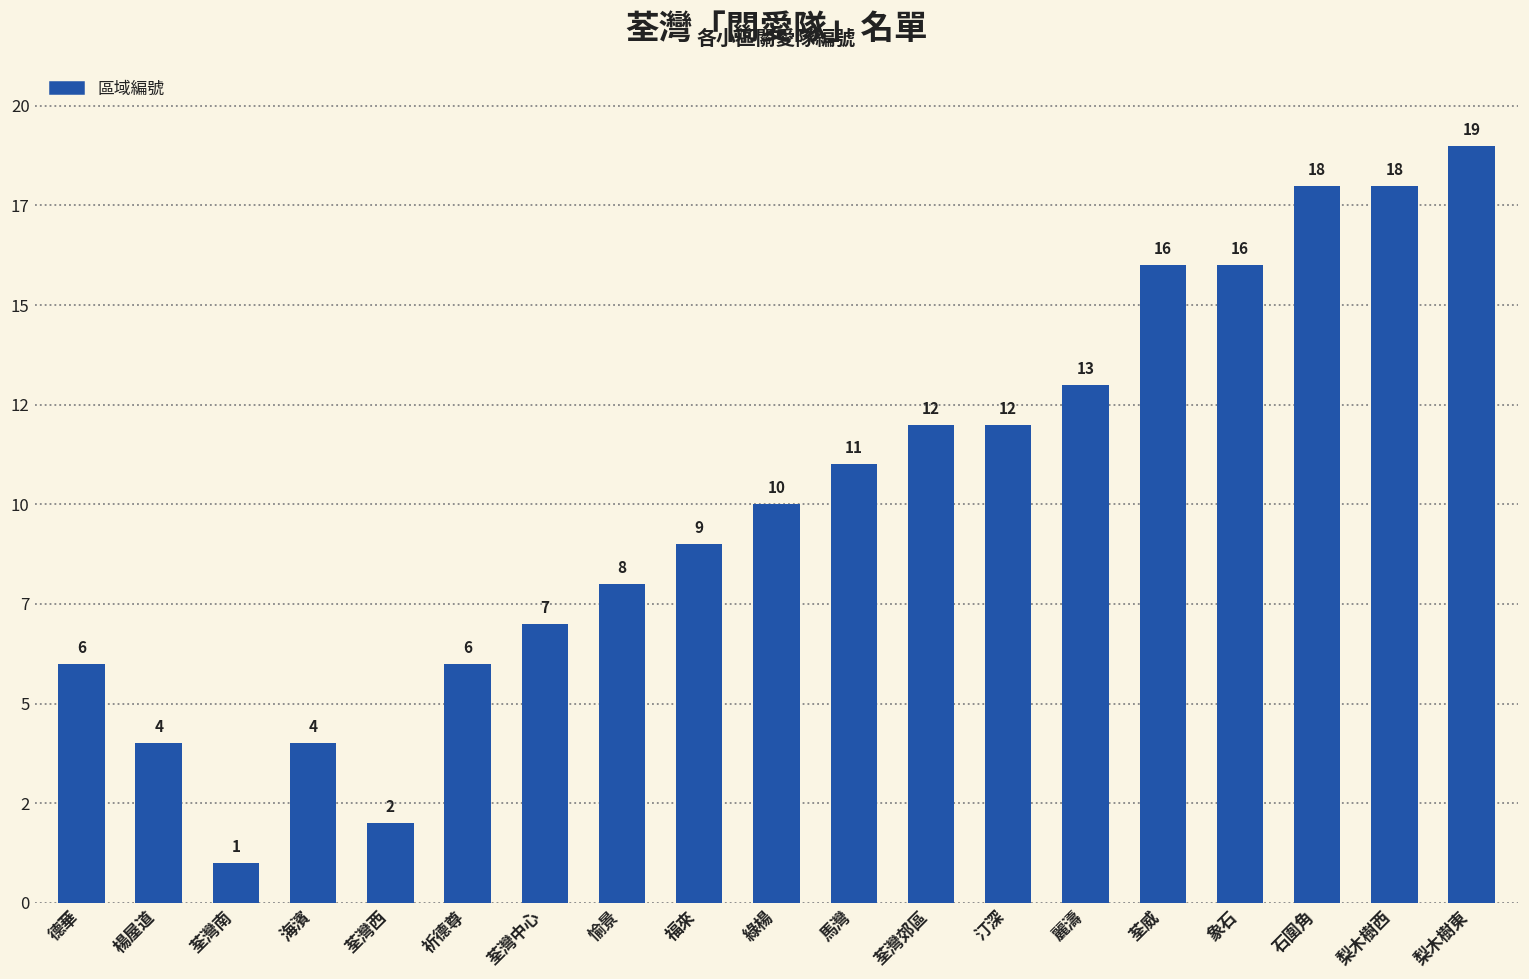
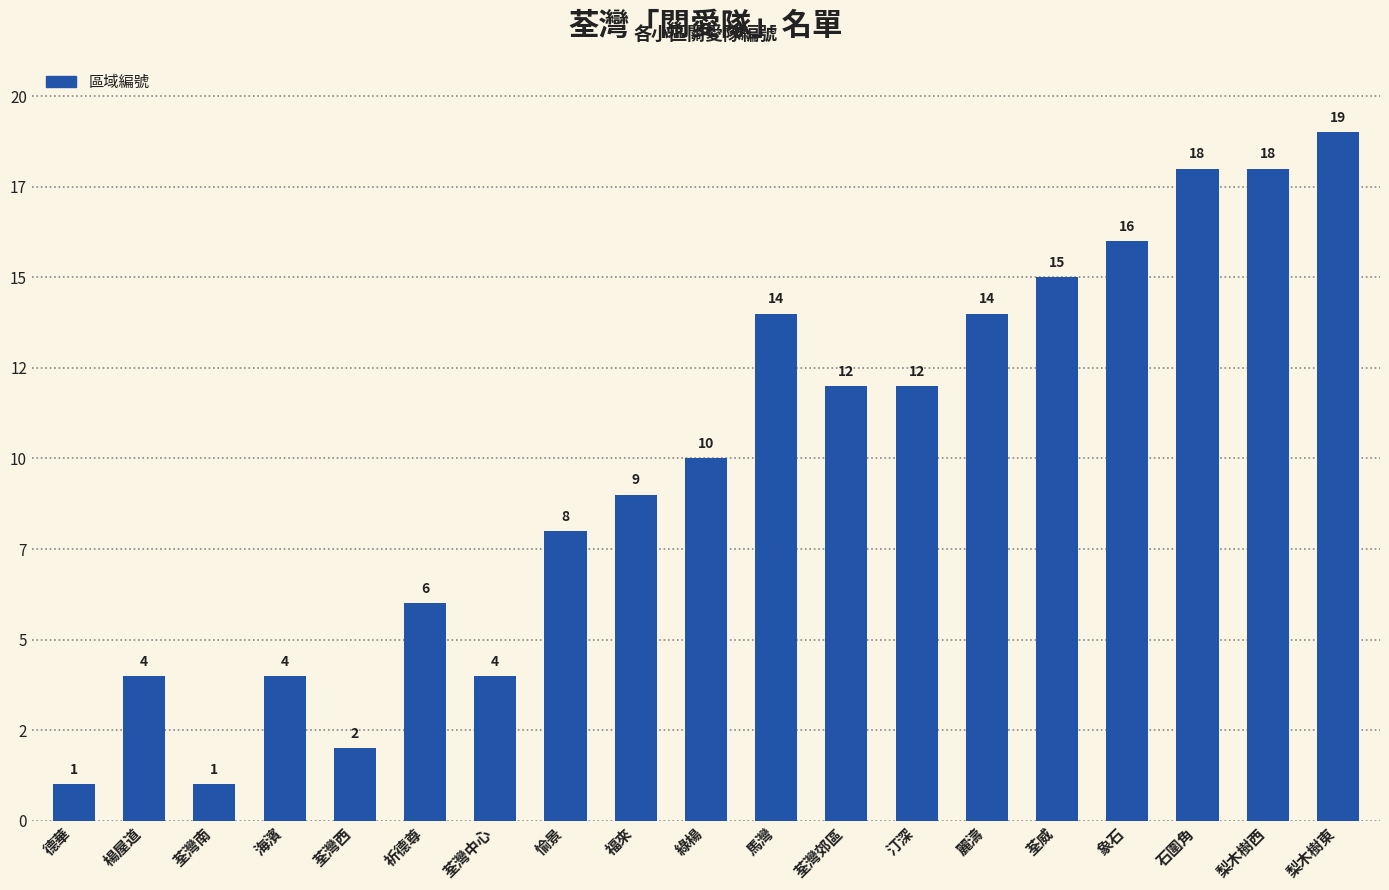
德華: 6 -> 1
荃灣中心: 7 -> 4
馬灣: 11 -> 14
麗濤: 13 -> 14
荃威: 16 -> 15
